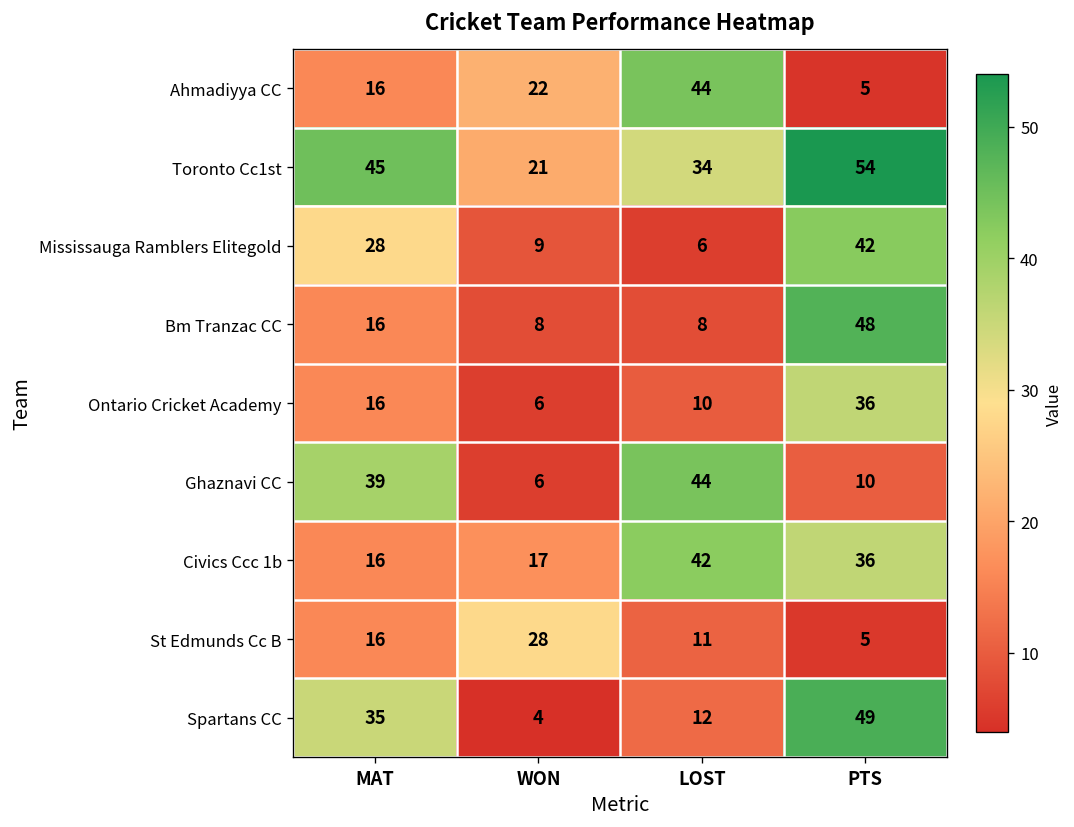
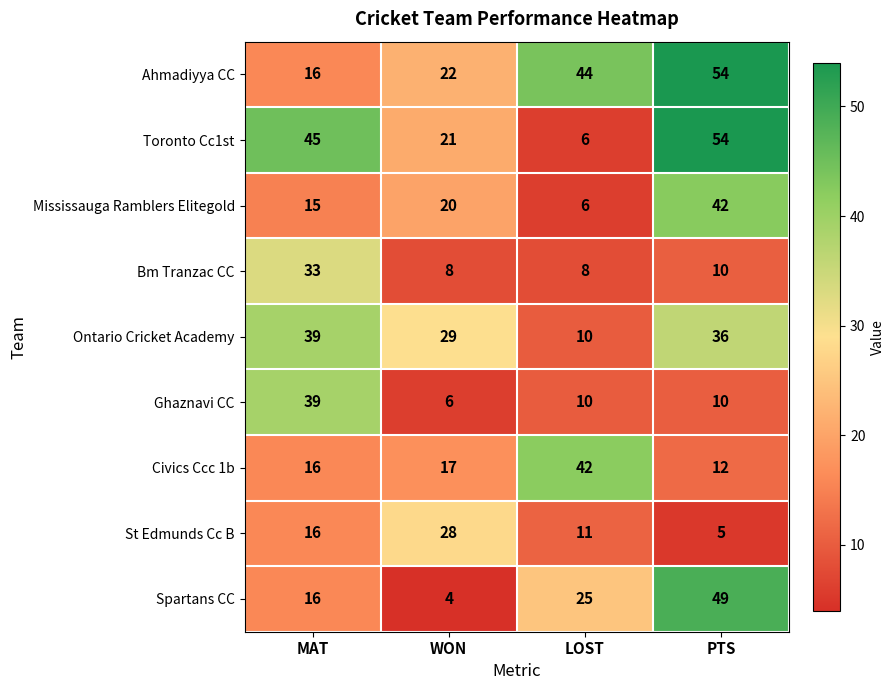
Ahmadiyya CC, PTS: 5 -> 54
Toronto Cc1st, LOST: 34 -> 6
Mississauga Ramblers Elitegold, MAT: 28 -> 15
Mississauga Ramblers Elitegold, WON: 9 -> 20
Bm Tranzac CC, MAT: 16 -> 33
Bm Tranzac CC, PTS: 48 -> 10
Ontario Cricket Academy, MAT: 16 -> 39
Ontario Cricket Academy, WON: 6 -> 29
Ghaznavi CC, LOST: 44 -> 10
Civics Ccc 1b, PTS: 36 -> 12
Spartans CC, MAT: 35 -> 16
Spartans CC, LOST: 12 -> 25
